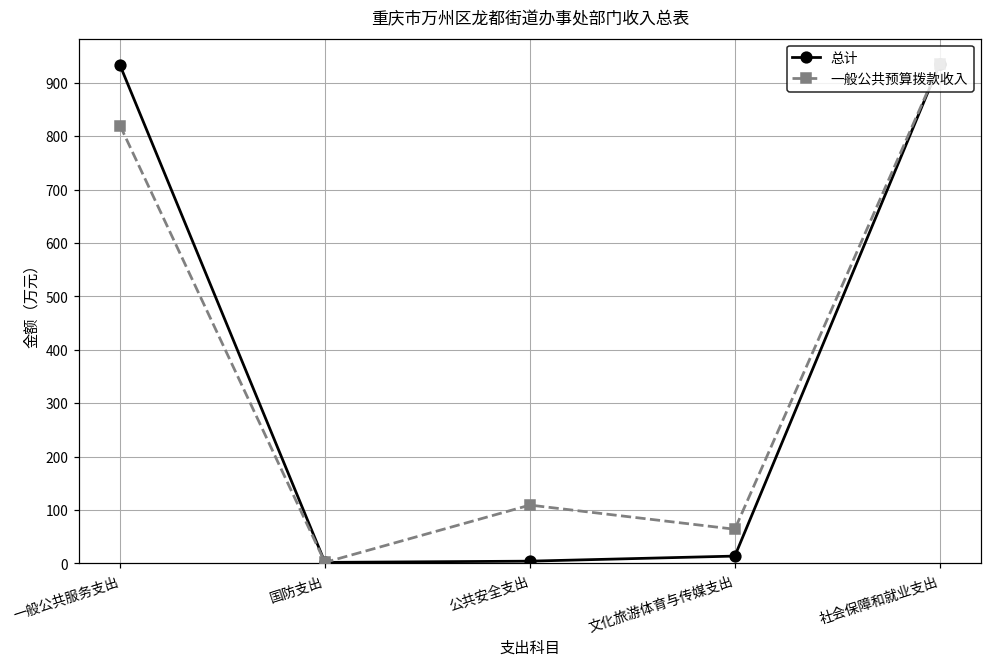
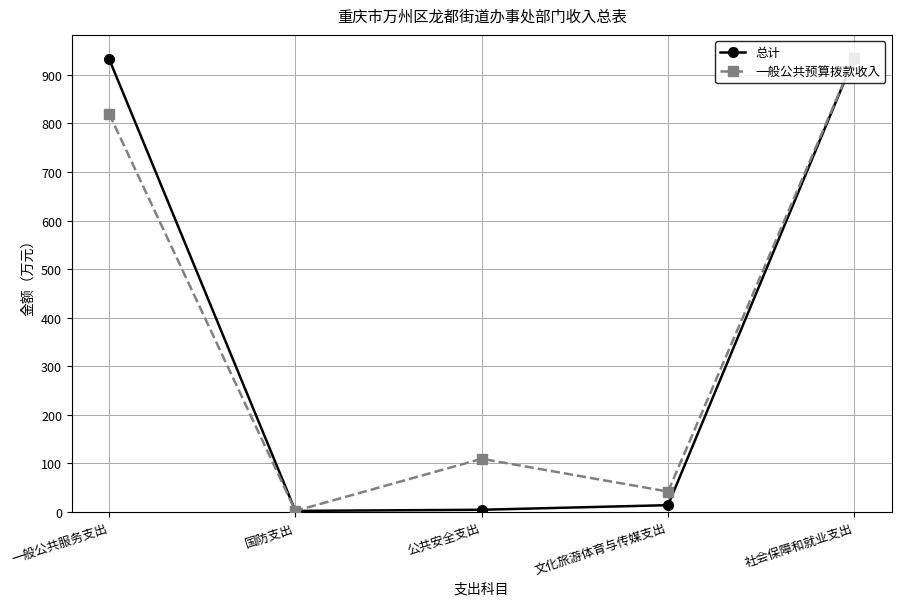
一般公共预算拨款收入, 文化旅游体育与传媒支出: 60 -> 40
